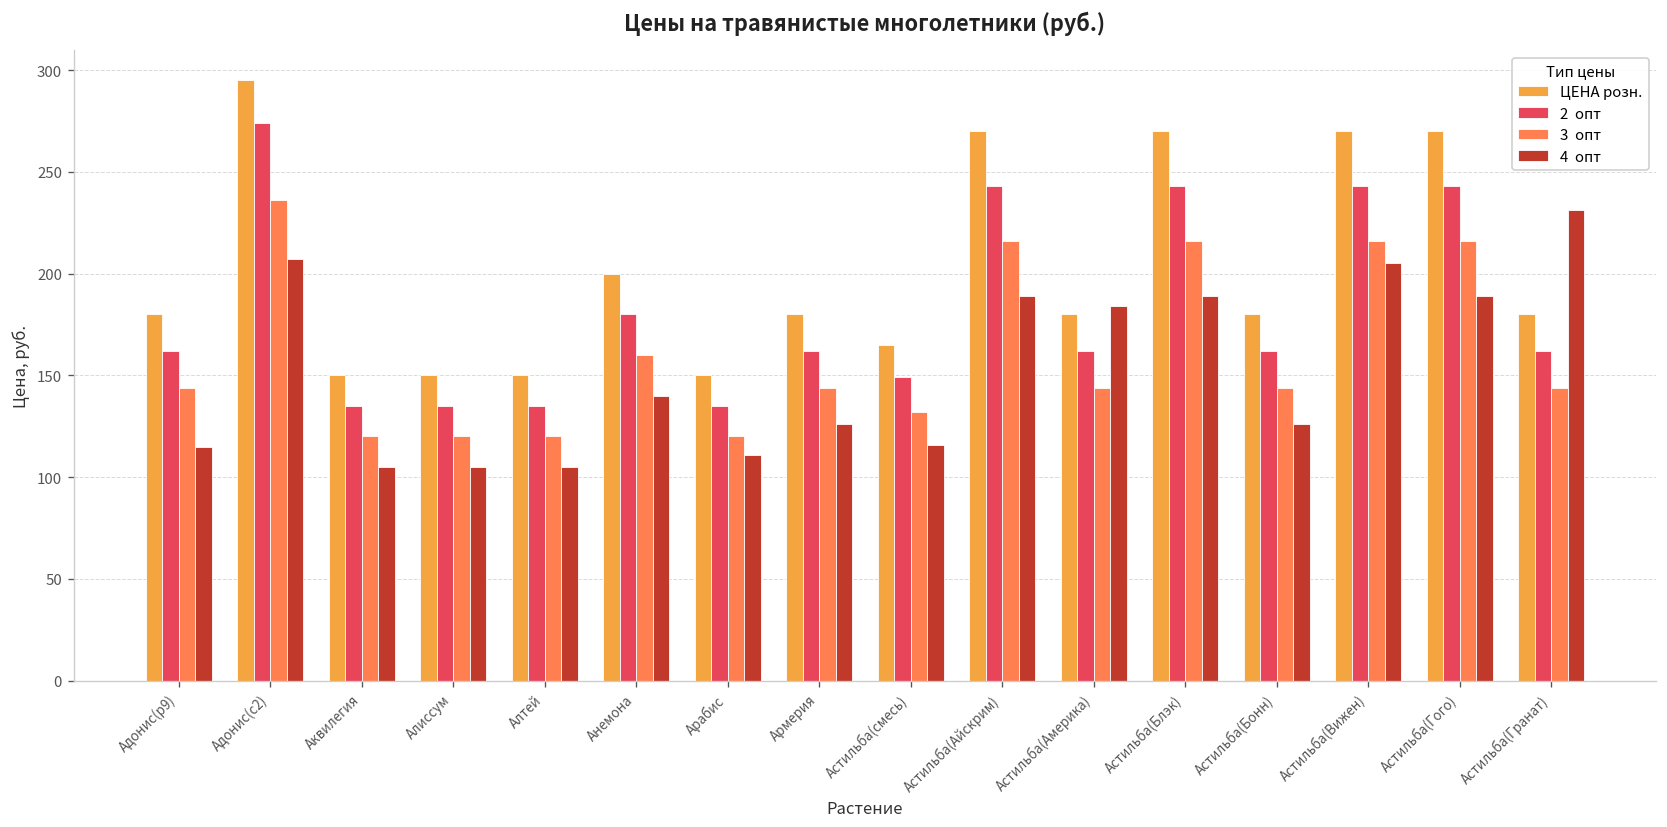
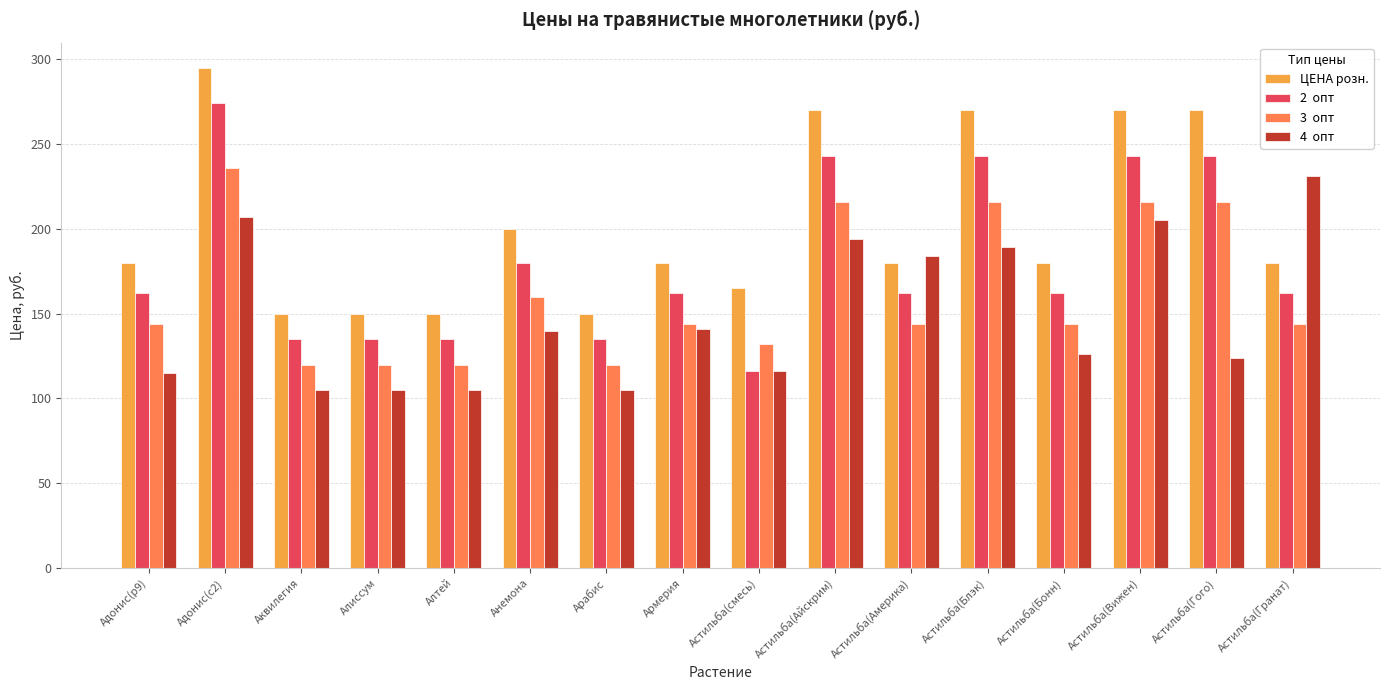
4 опт, Арабис: 111 -> 105
4 опт, Армерия: 126 -> 141
2 опт, Астильба(смесь): 149 -> 116
4 опт, Астильба(Айскрим): 189 -> 194
4 опт, Астильба(Гого): 189 -> 124
